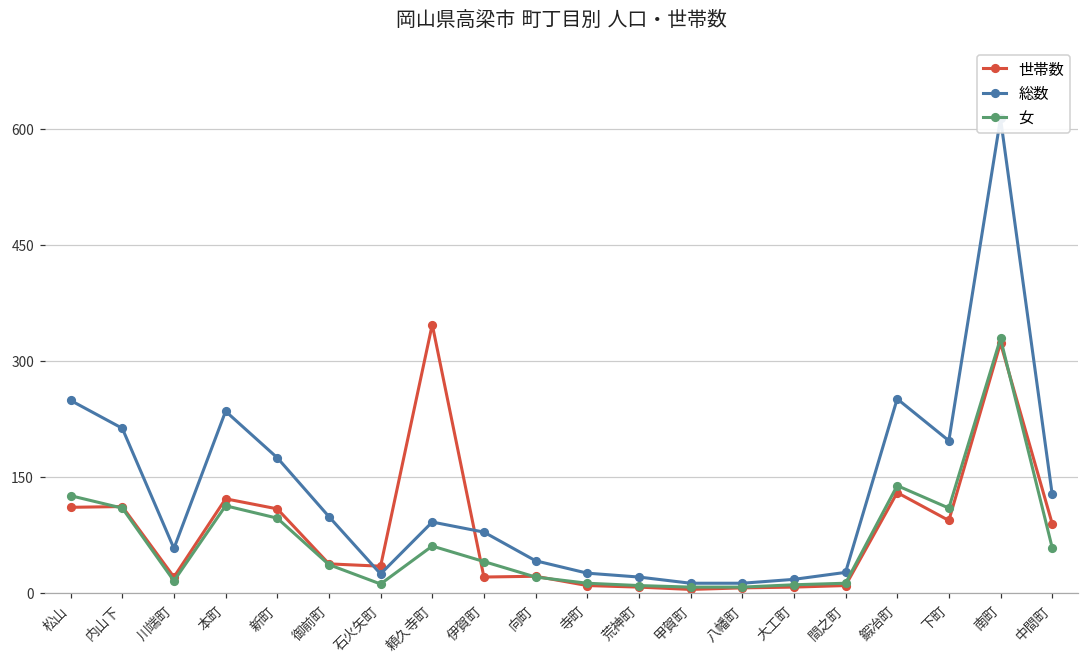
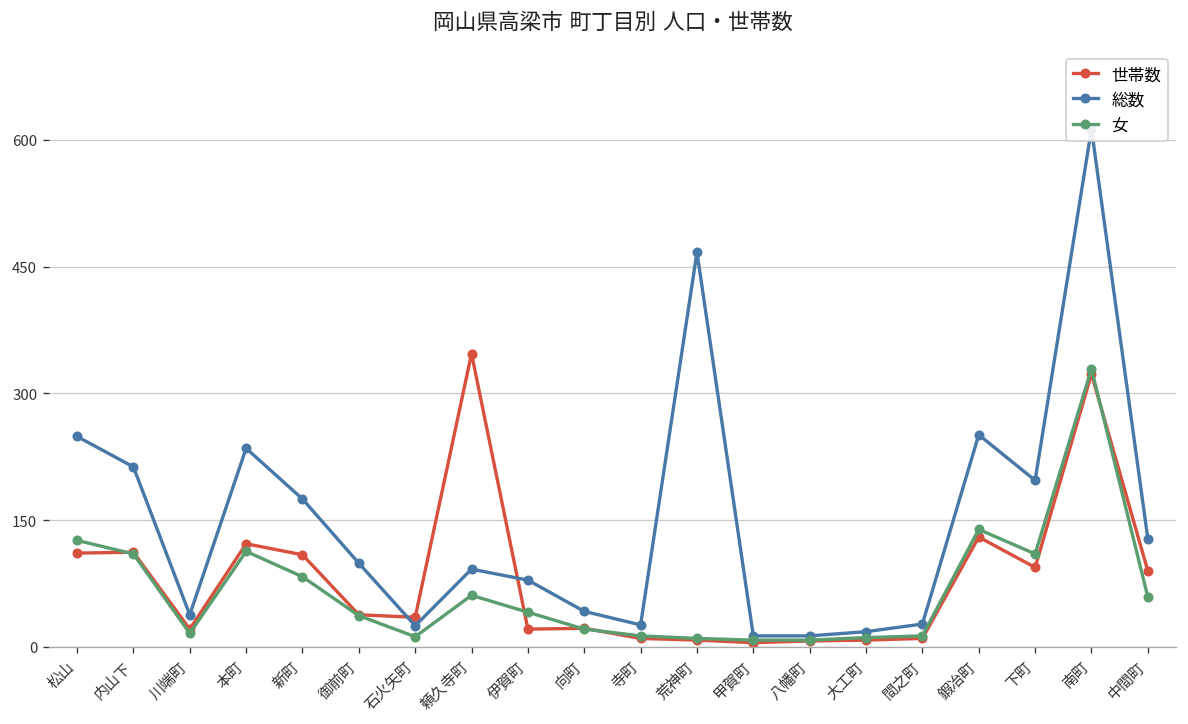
総数, 川端町: 60 -> 40
女, 新町: 100 -> 80
総数, 荒神町: 20 -> 470
